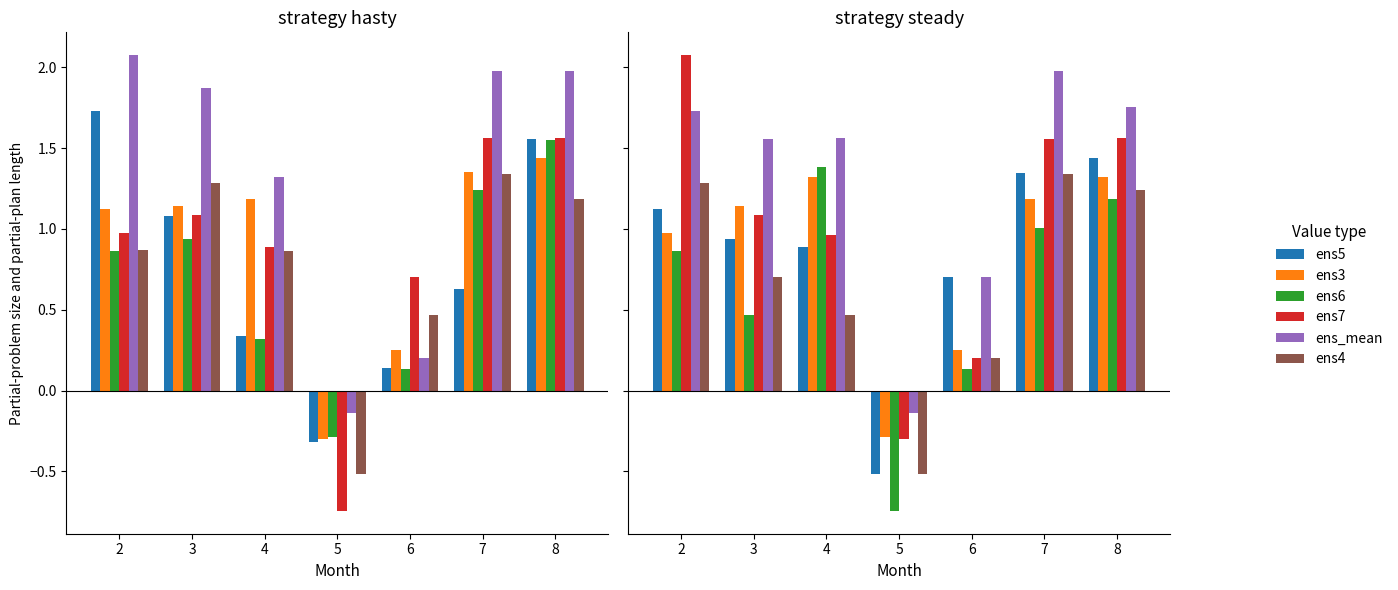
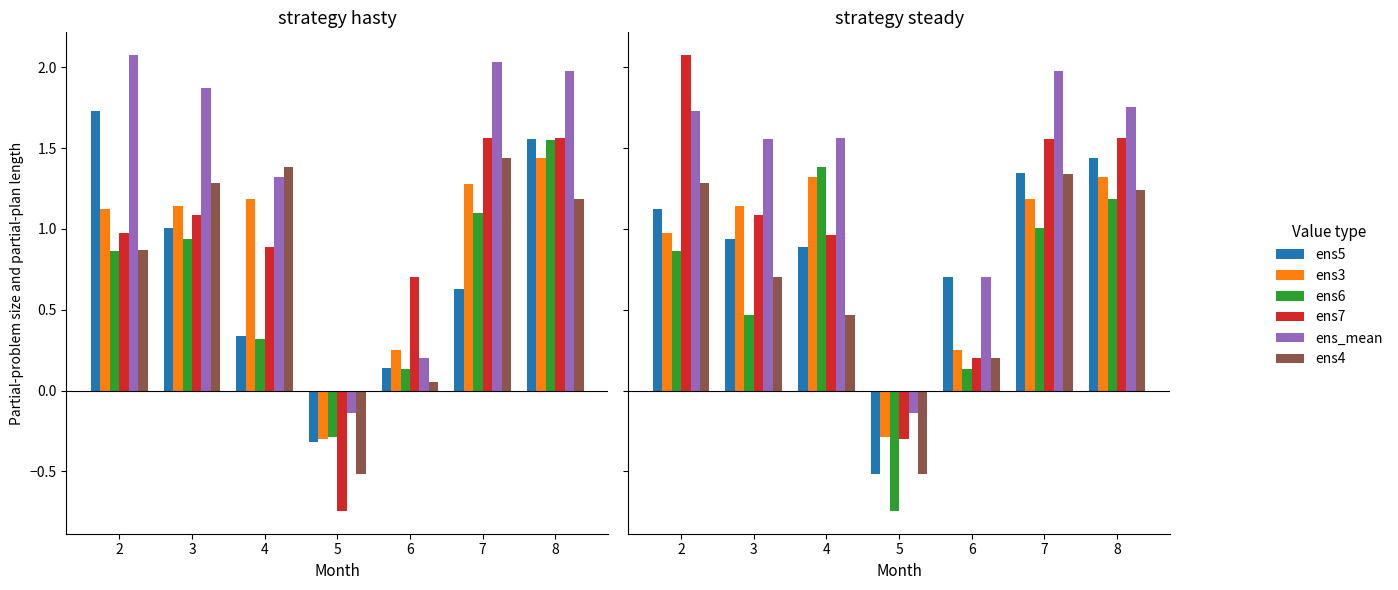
strategy hasty, ens5, 3: 1.08 -> 1.01
strategy hasty, ens4, 4: 0.86 -> 1.38
strategy hasty, ens4, 6: 0.47 -> 0.05
strategy hasty, ens3, 7: 1.36 -> 1.28
strategy hasty, ens6, 7: 1.24 -> 1.10
strategy hasty, ens_mean, 7: 1.98 -> 2.04
strategy hasty, ens4, 7: 1.34 -> 1.44
